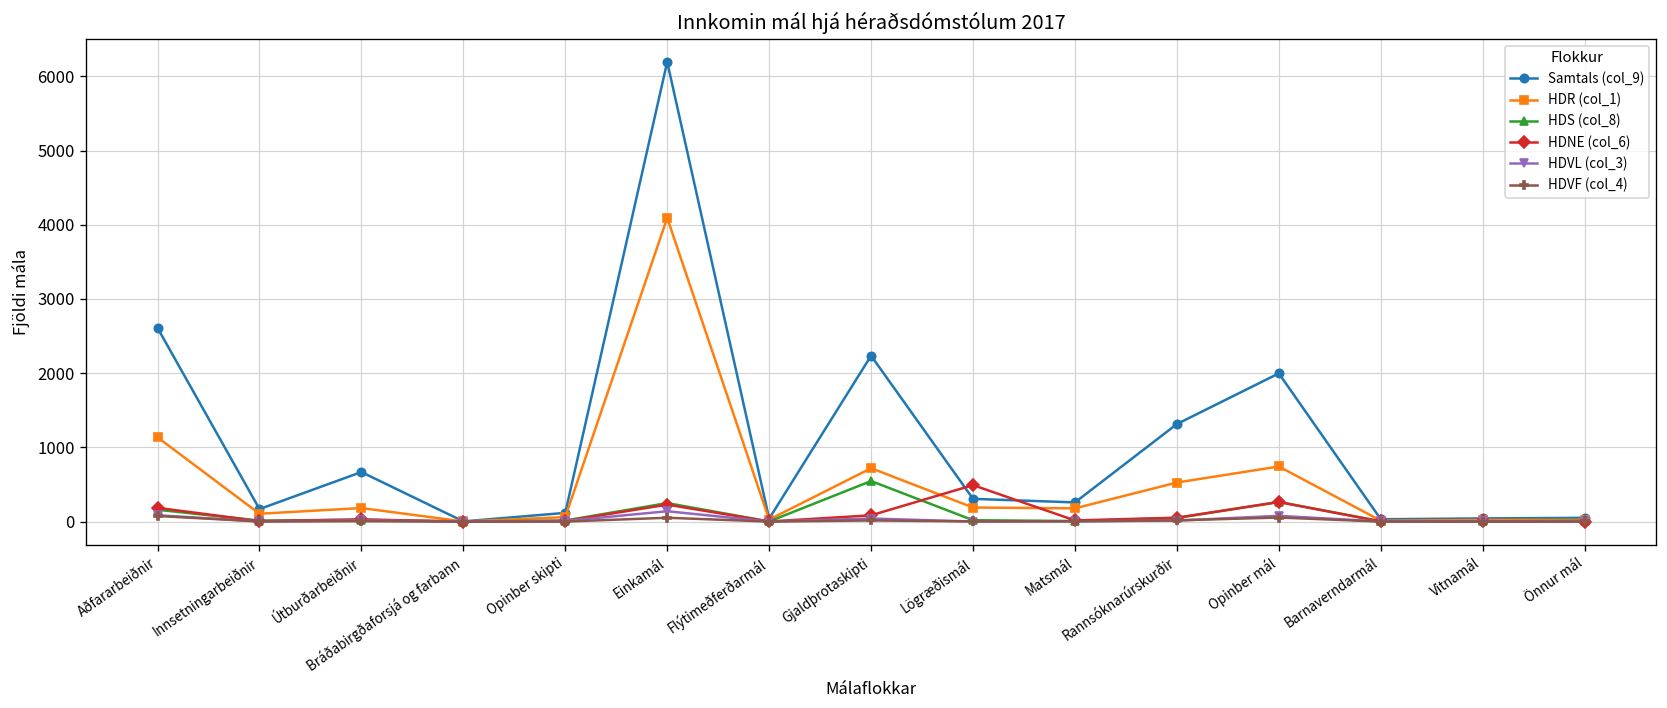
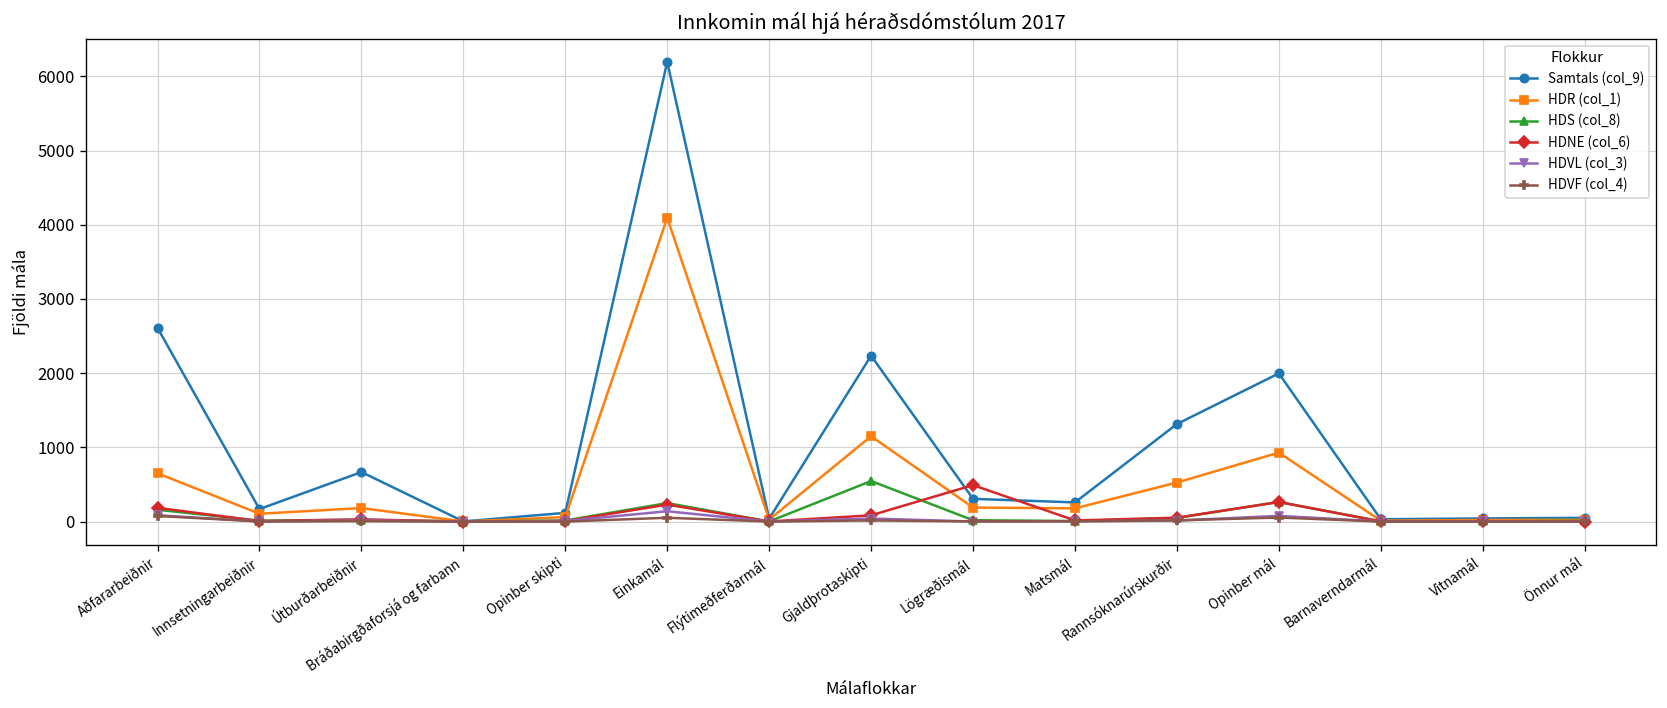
HDR (col_1), Aðfararbeiðnir: 1100 -> 700
HDR (col_1), Gjaldþrotaskipti: 700 -> 1200
HDR (col_1), Opinber mál: 700 -> 900
